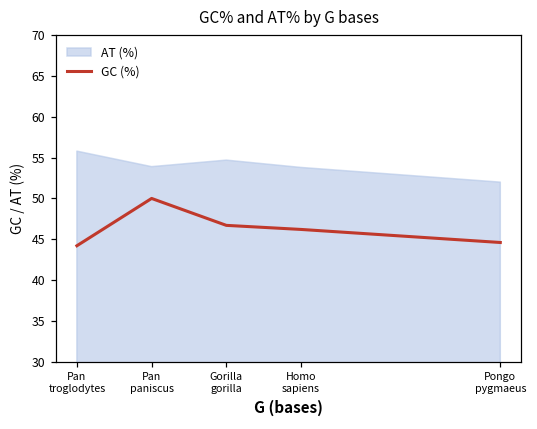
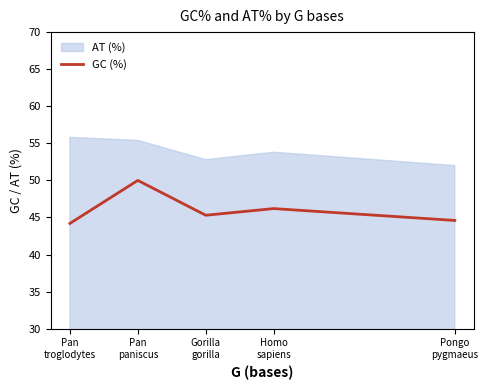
AT (%), Pan paniscus: 54 -> 55
GC (%), Gorilla gorilla: 47 -> 45
AT (%), Gorilla gorilla: 55 -> 53
